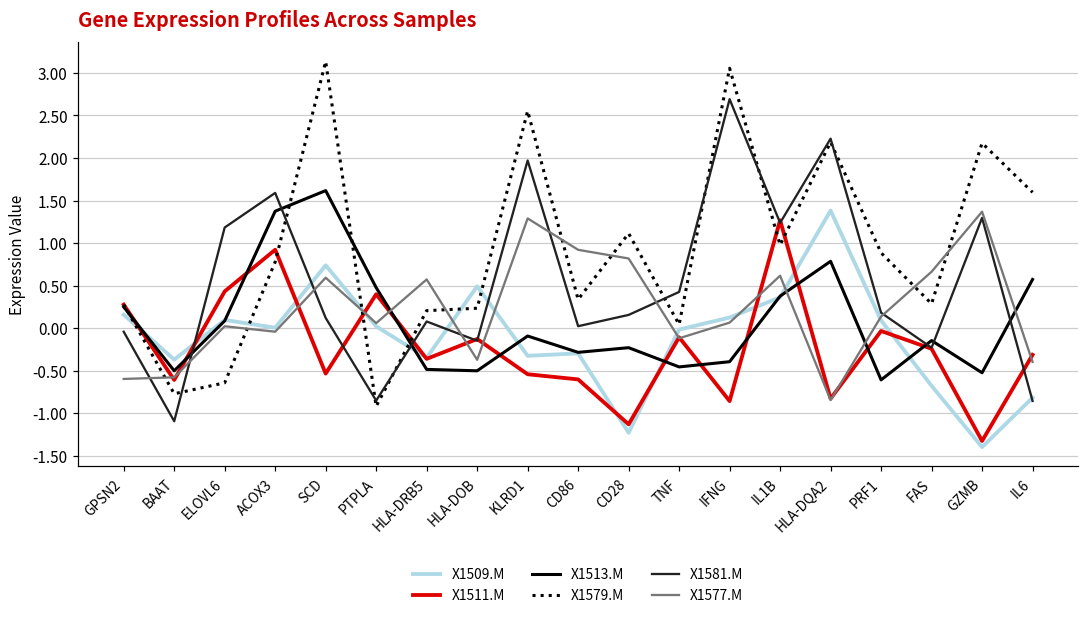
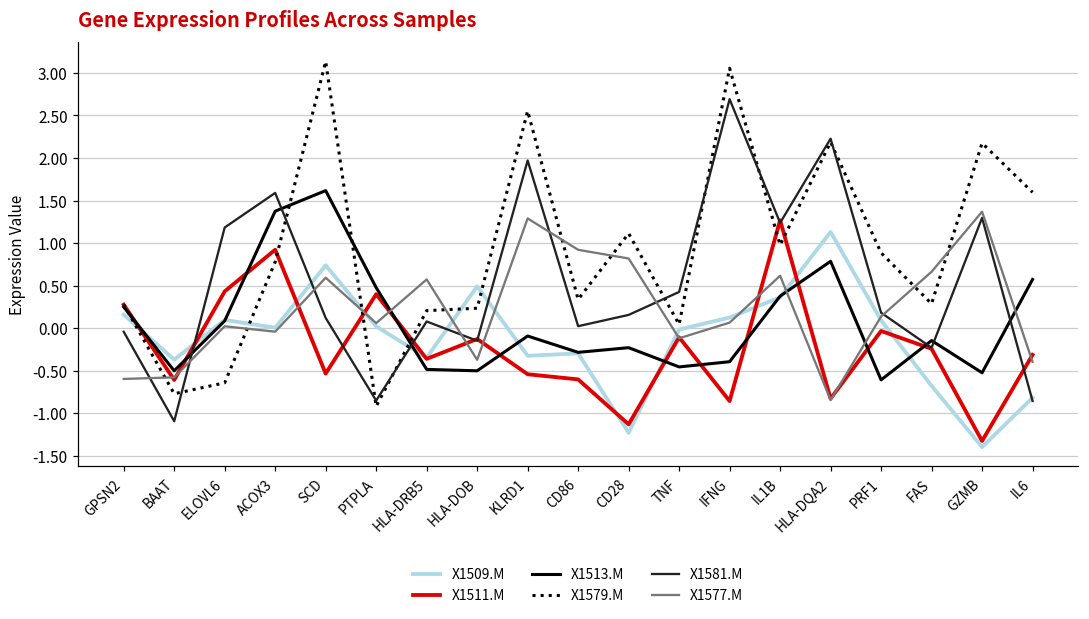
X1509.M, HLA-DQA2: 1.4 -> 1.1
